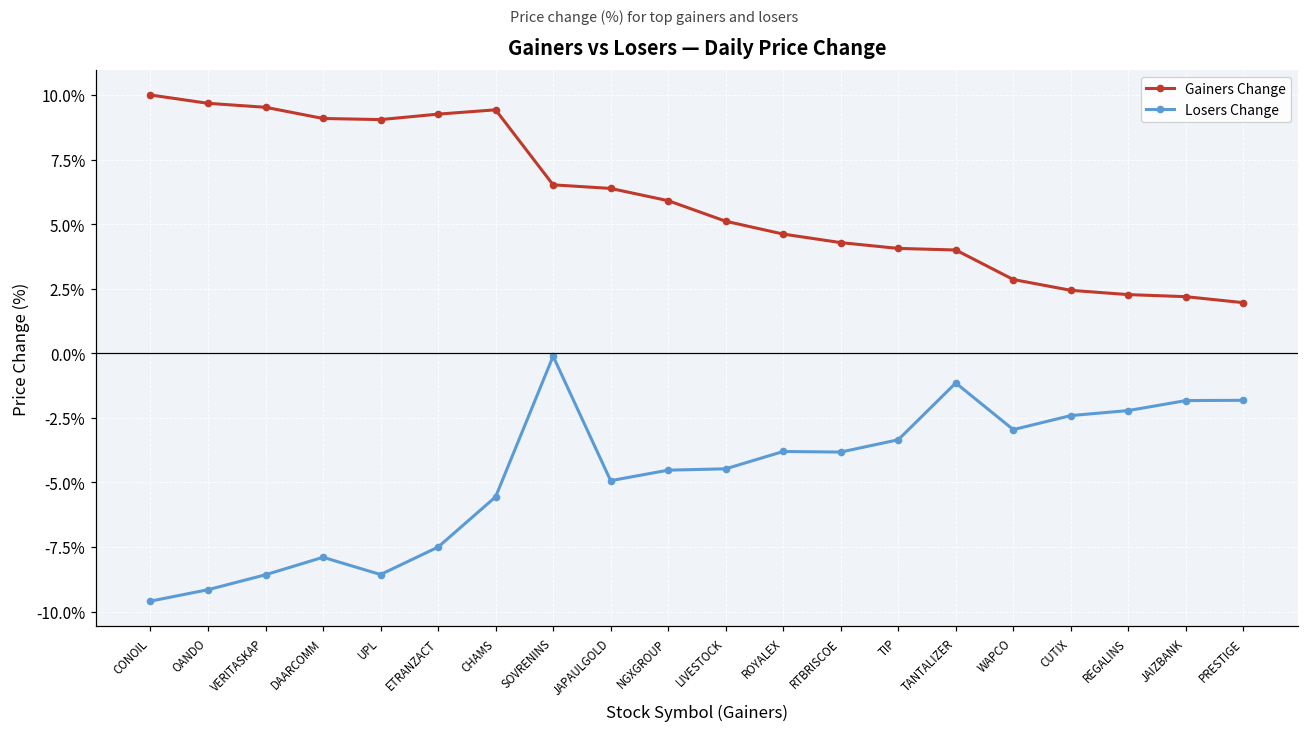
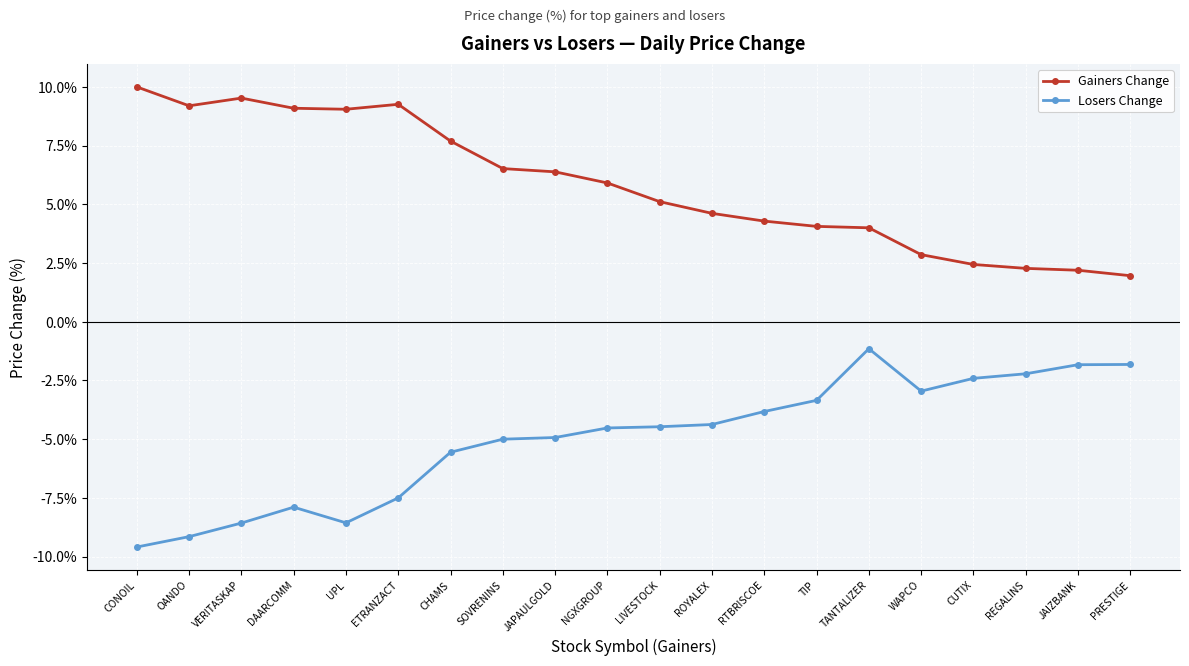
Gainers Change, OANDO: 9.7% -> 9.2%
Gainers Change, CHAMS: 9.4% -> 7.7%
Losers Change, SOVRENINS: -0.1% -> -5.0%
Losers Change, ROYALEX: -3.8% -> -4.4%
